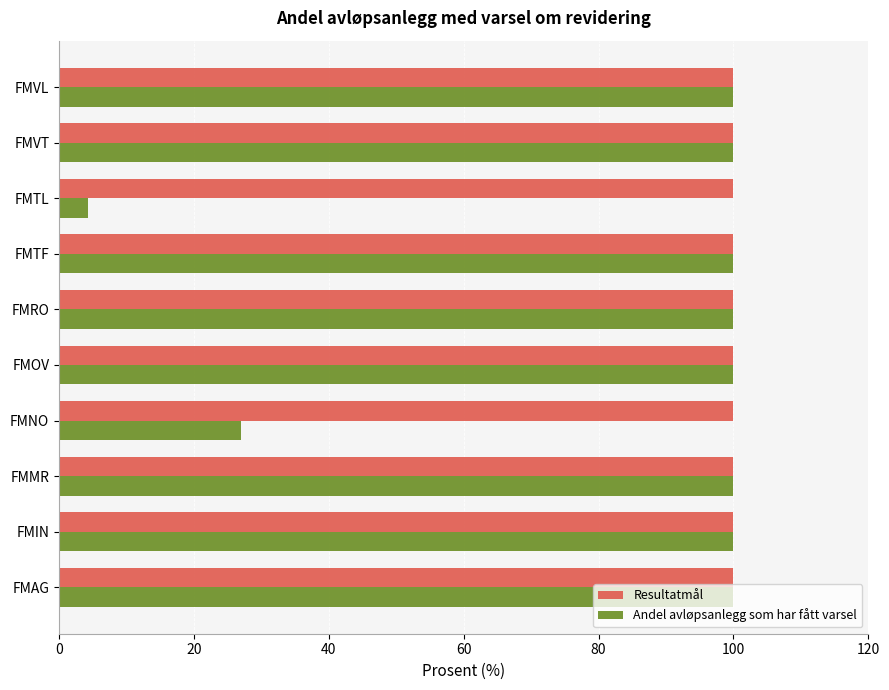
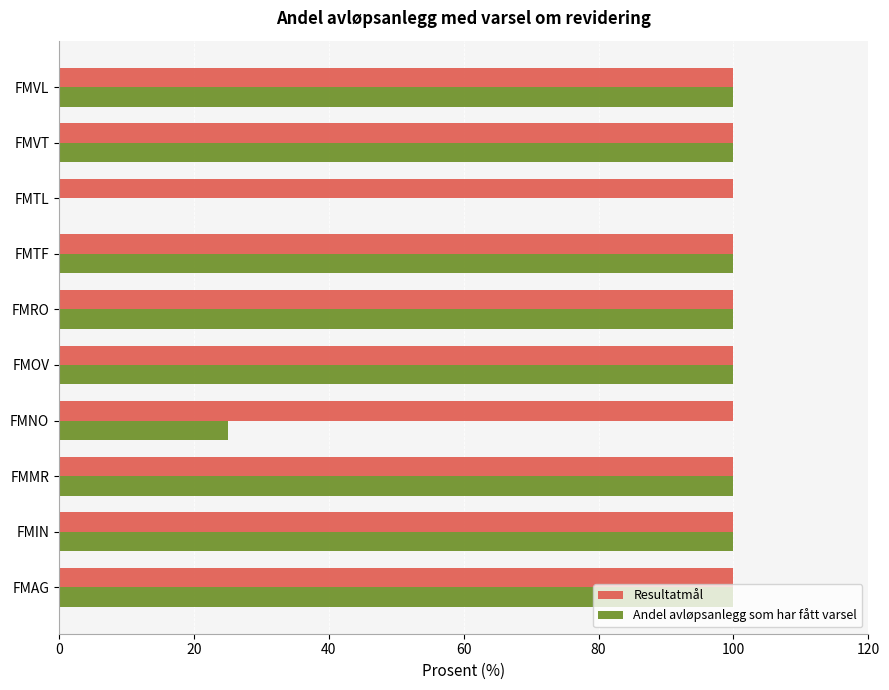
Andel avløpsanlegg som har fått varsel, FMTL: 4 -> 0
Andel avløpsanlegg som har fått varsel, FMNO: 27 -> 25
